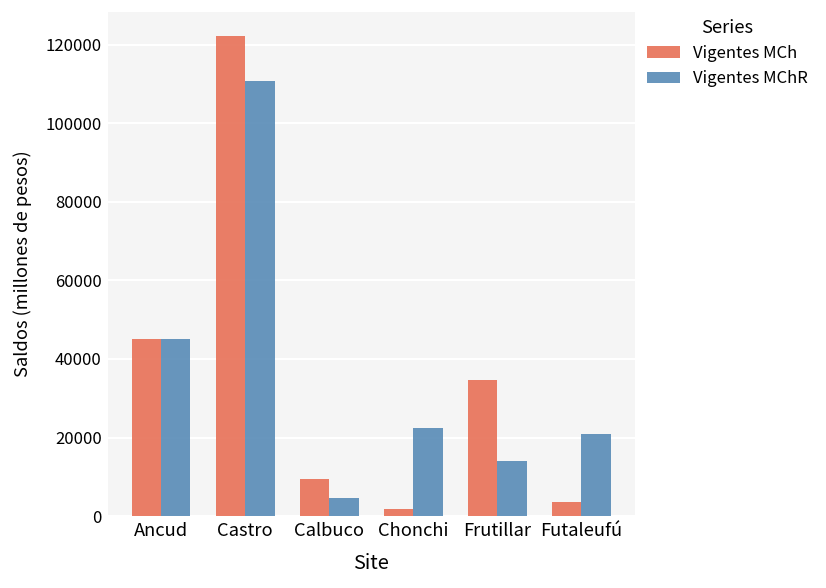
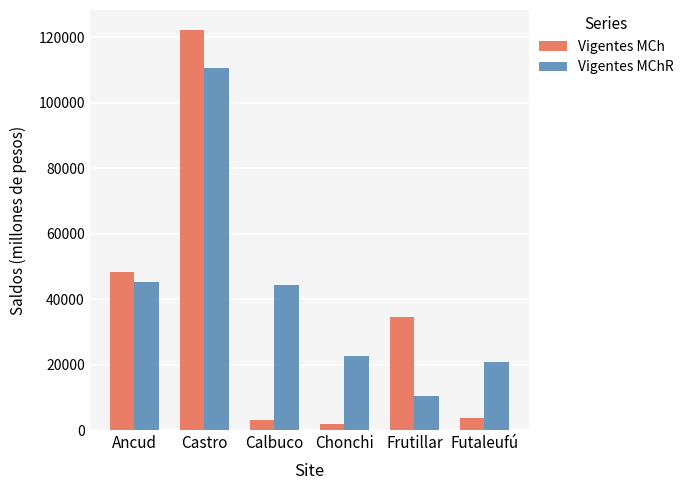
Vigentes MCh, Ancud: 45000 -> 48000
Vigentes MCh, Calbuco: 9000 -> 3000
Vigentes MChR, Calbuco: 5000 -> 44000
Vigentes MChR, Frutillar: 14000 -> 11000
